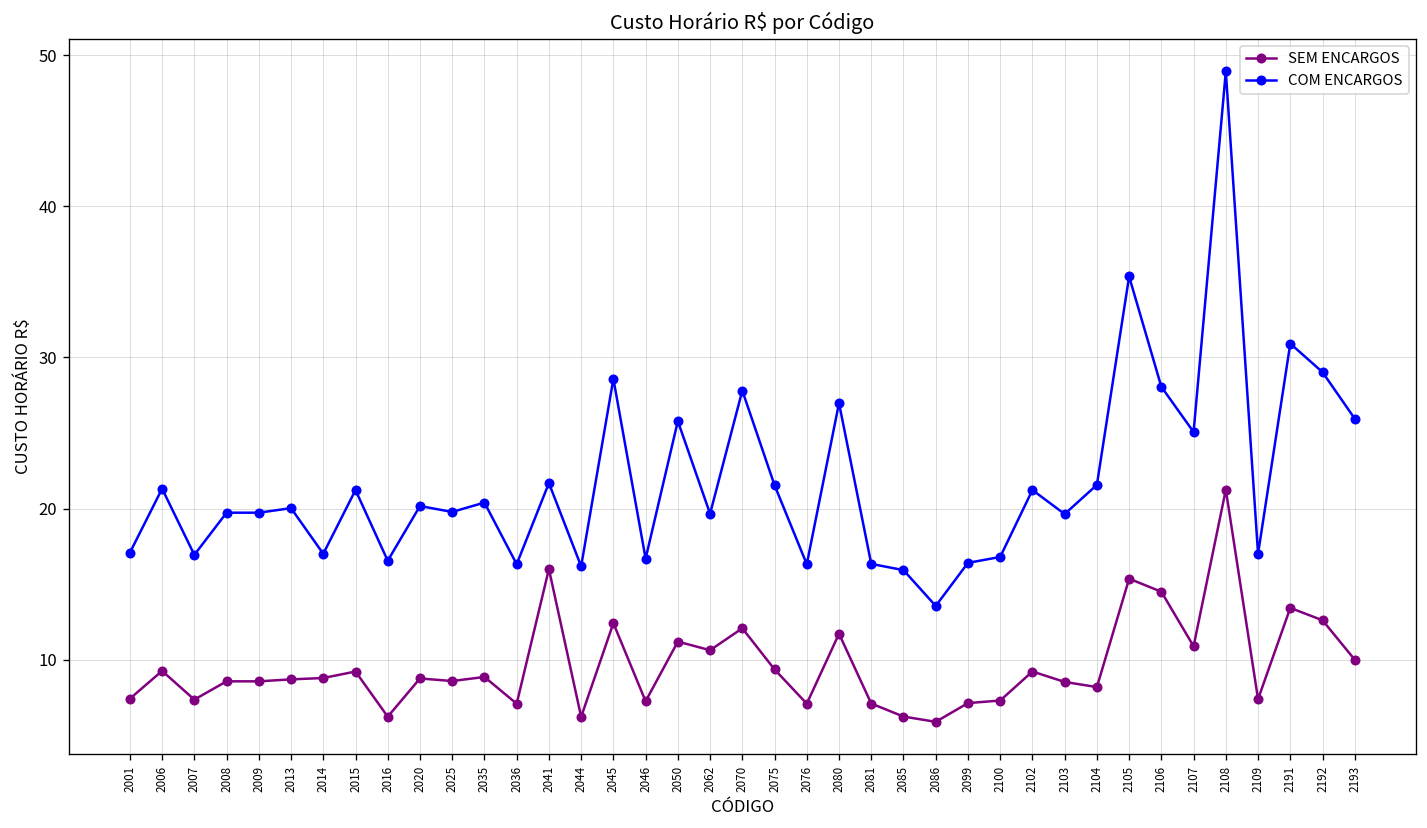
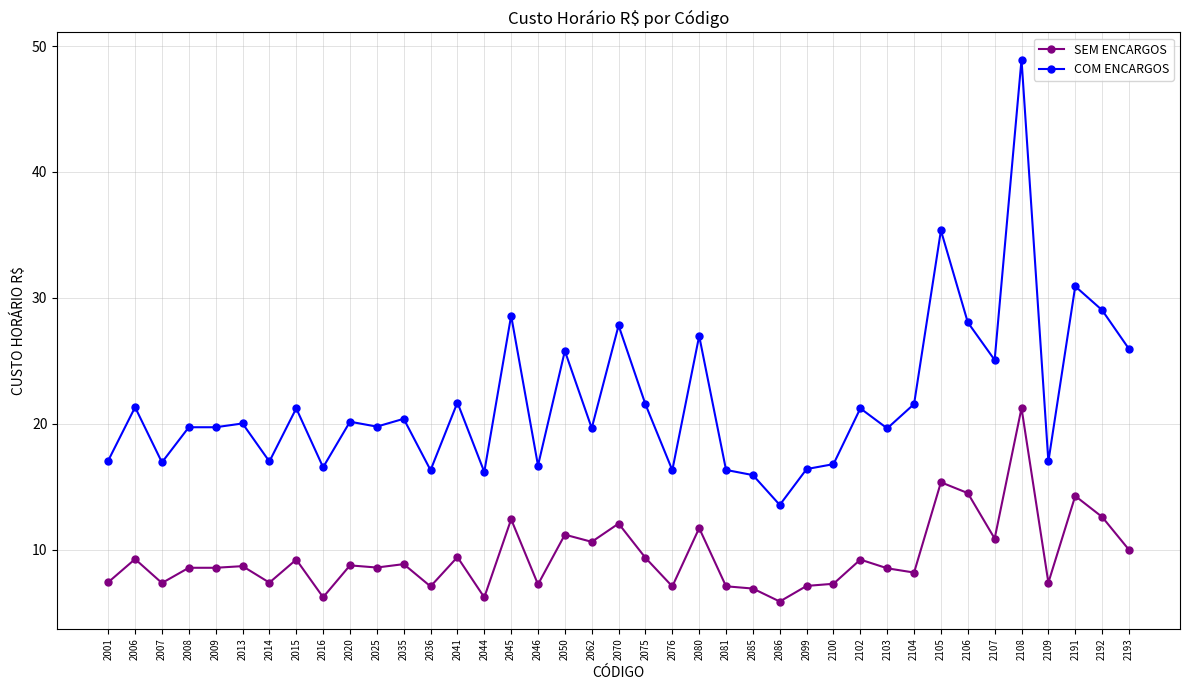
SEM ENCARGOS, 2014: 8.8 -> 7.4
SEM ENCARGOS, 2041: 16.0 -> 9.4
SEM ENCARGOS, 2085: 6.2 -> 6.9
SEM ENCARGOS, 2191: 13.4 -> 14.3
